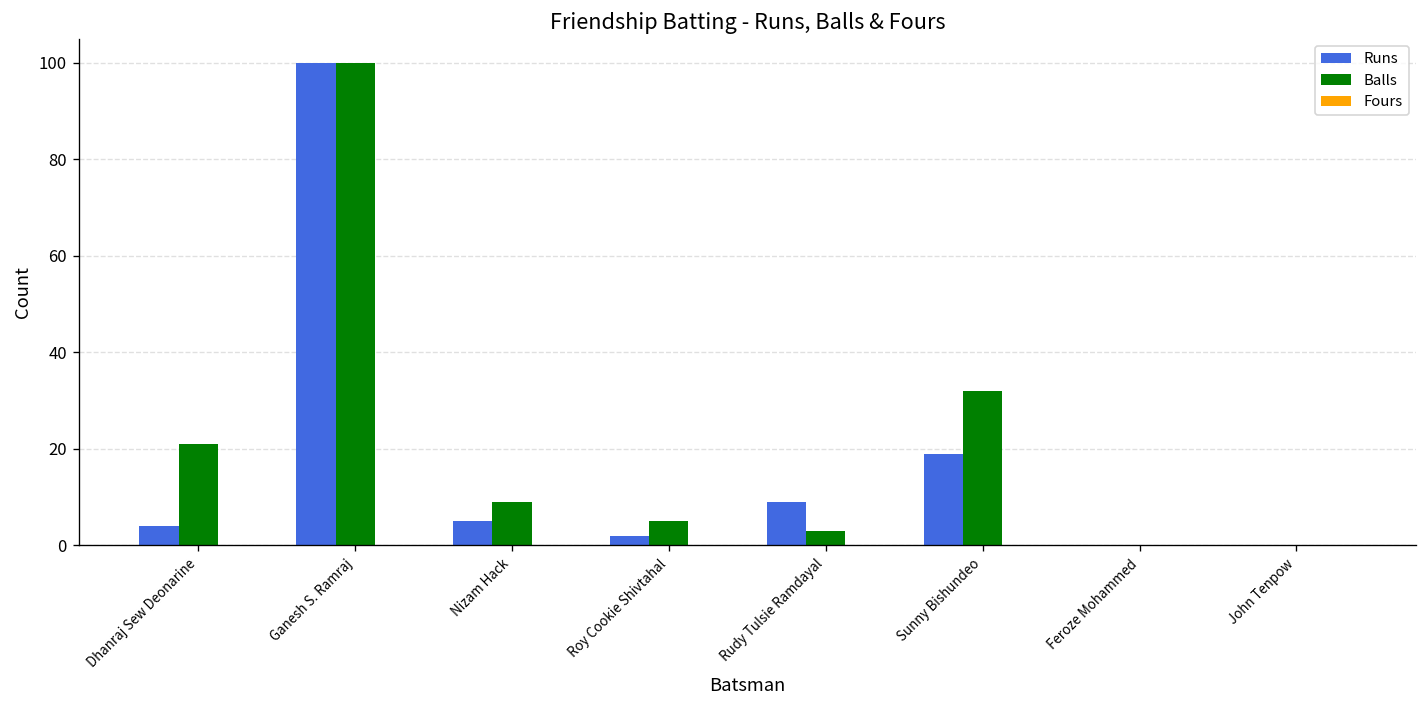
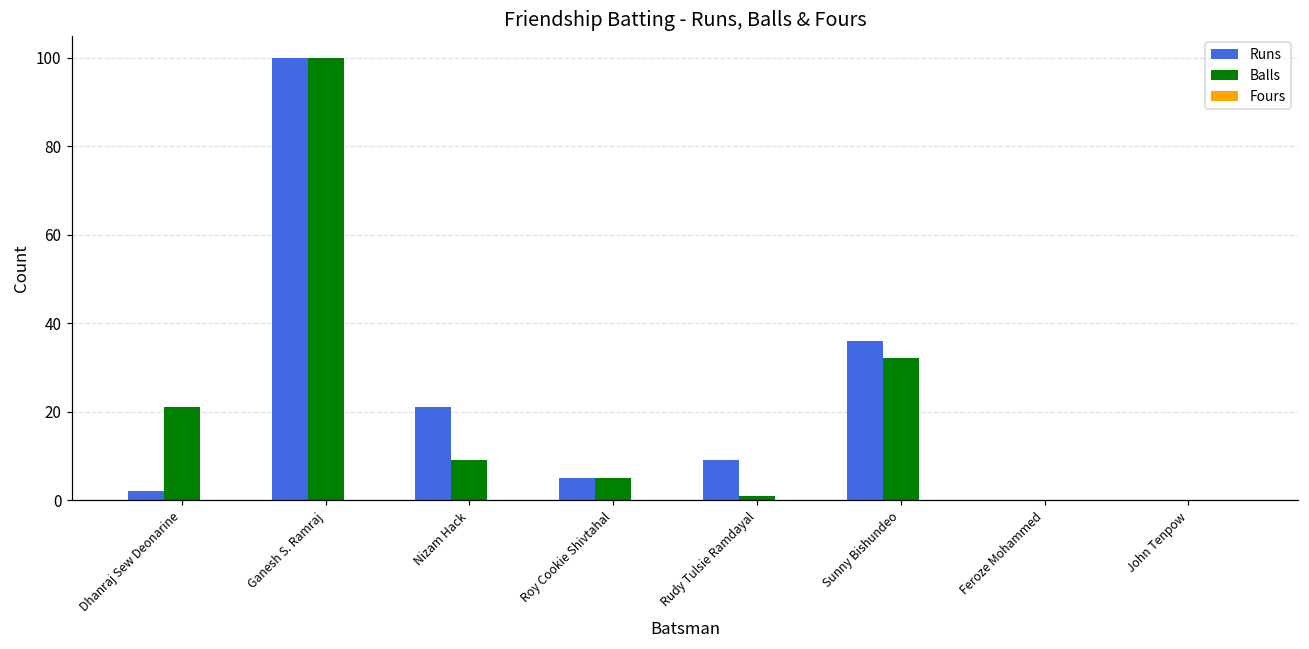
Runs, Dhanraj Sew Deonarine: 4 -> 2
Runs, Nizam Hack: 5 -> 21
Runs, Roy Cookie Shivtahal: 2 -> 5
Balls, Rudy Tulsie Ramdayal: 3 -> 1
Runs, Sunny Bishundeo: 19 -> 36
